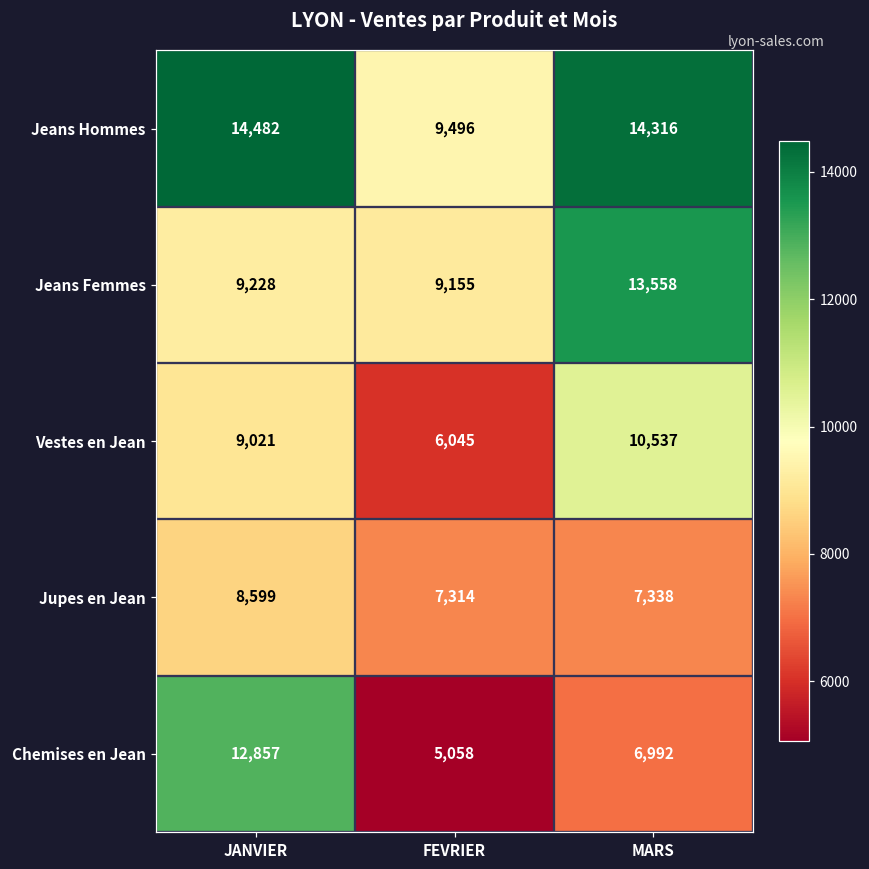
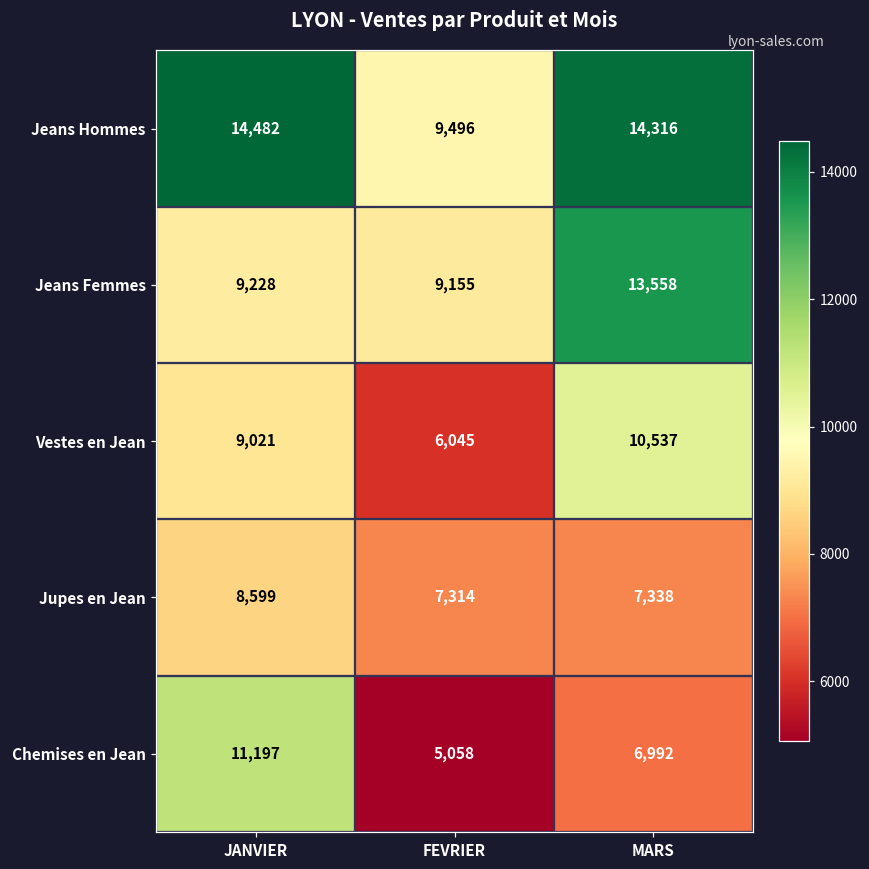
Chemises en Jean, JANVIER: 12,857 -> 11,197
